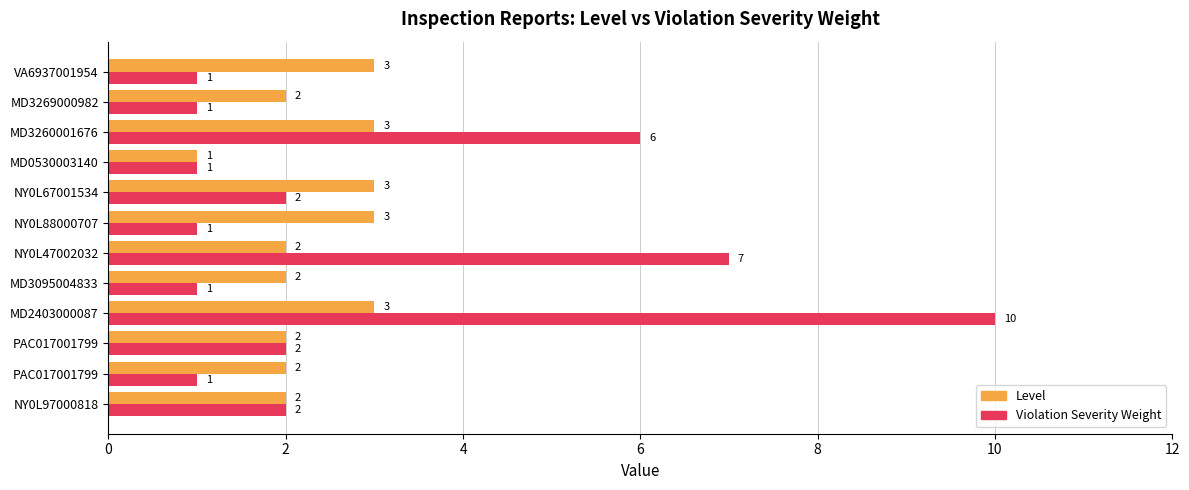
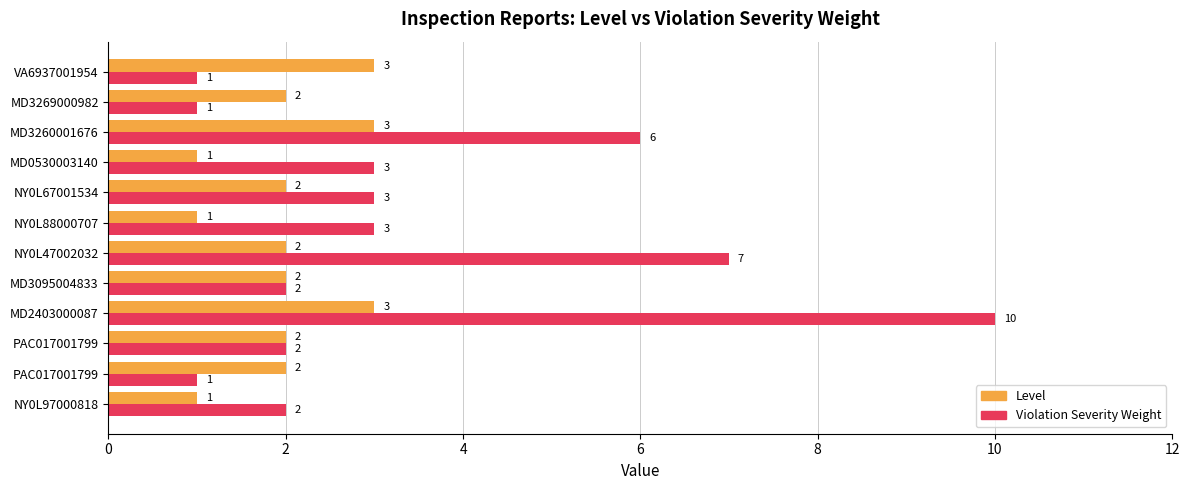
Violation Severity Weight, MD0530003140: 1 -> 3
Level, NY0L67001534: 3 -> 2
Violation Severity Weight, NY0L67001534: 2 -> 3
Level, NY0L88000707: 3 -> 1
Violation Severity Weight, NY0L88000707: 1 -> 3
Violation Severity Weight, MD3095004833: 1 -> 2
Level, NY0L97000818: 2 -> 1
